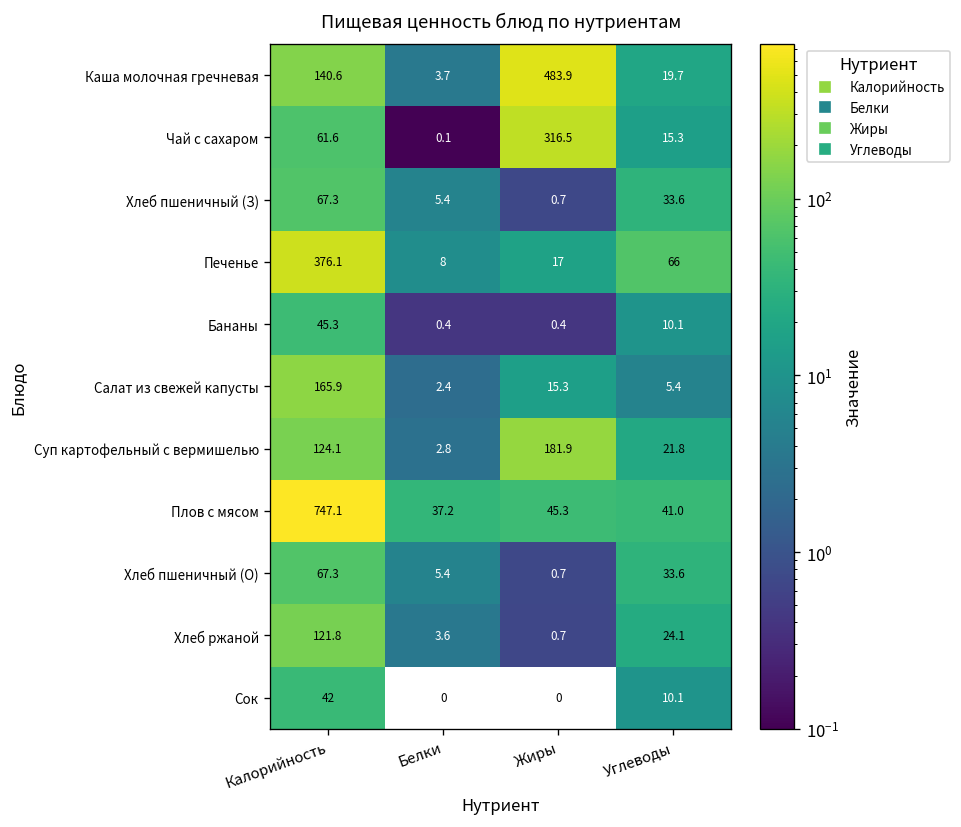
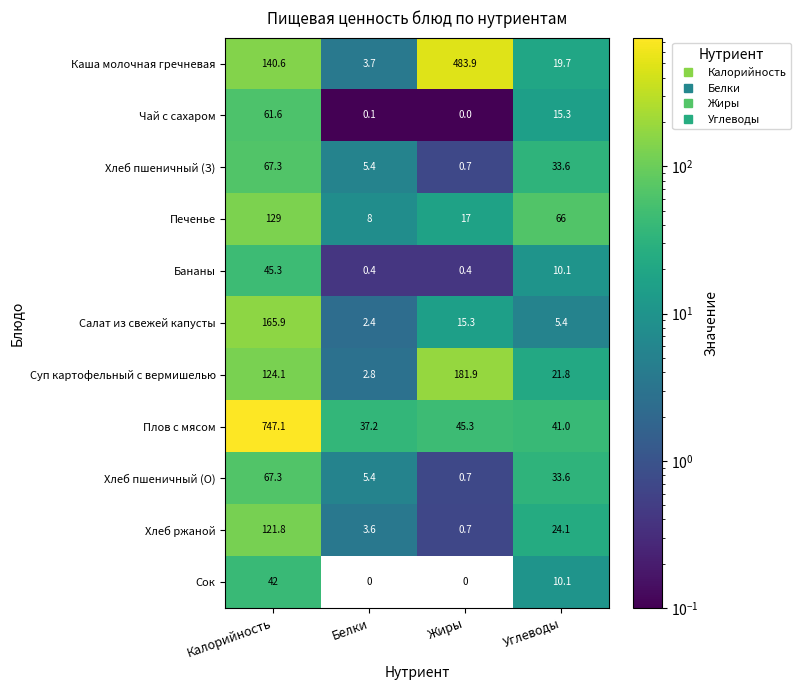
Чай с сахаром, Жиры: 316.5 -> 0.0
Печенье, Калорийность: 376.1 -> 129
